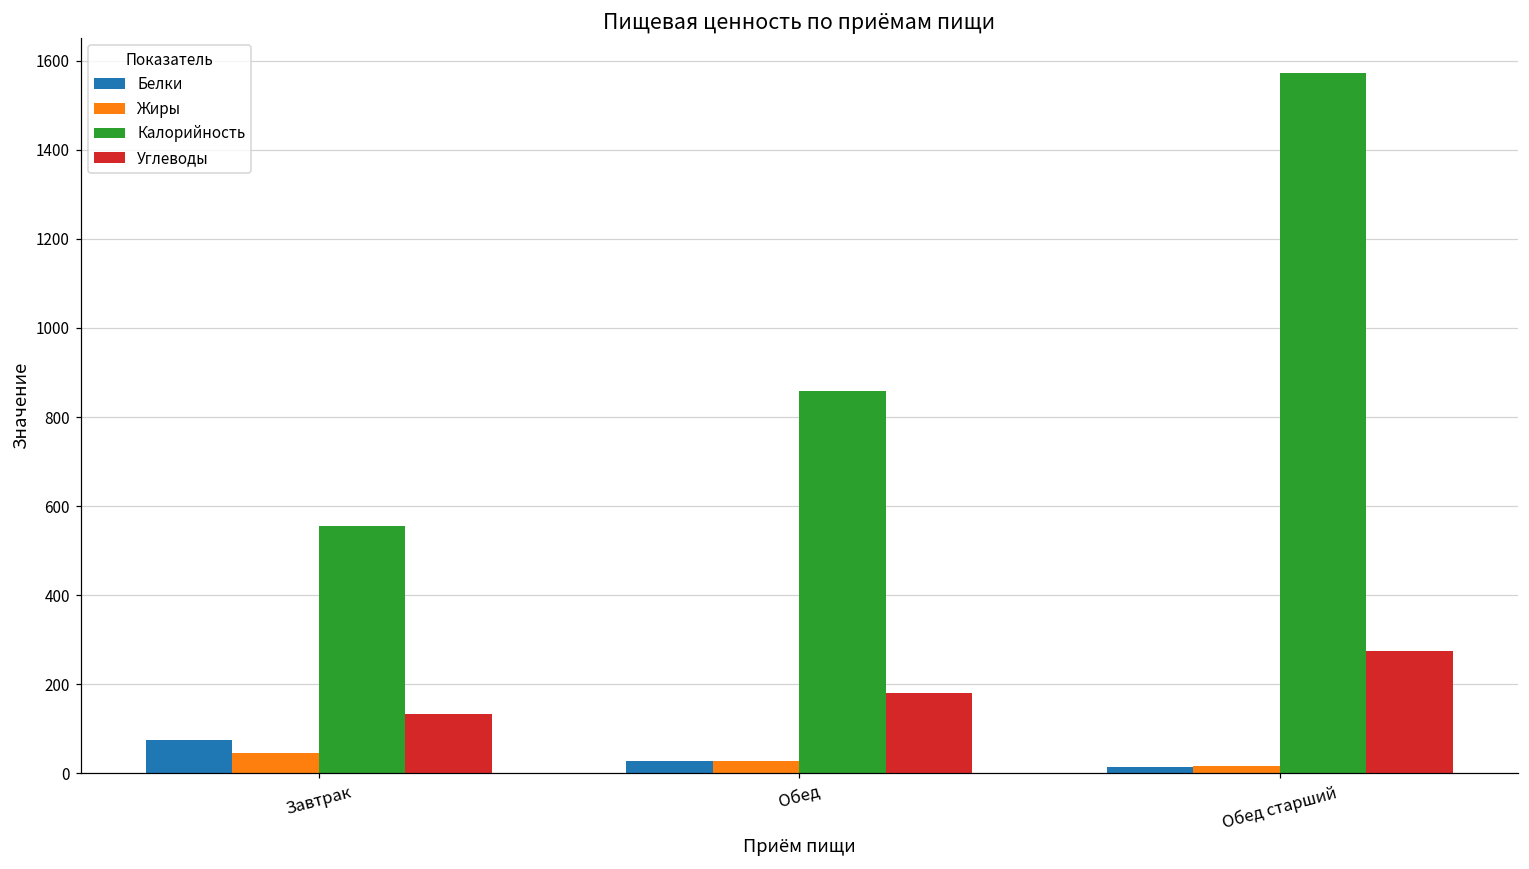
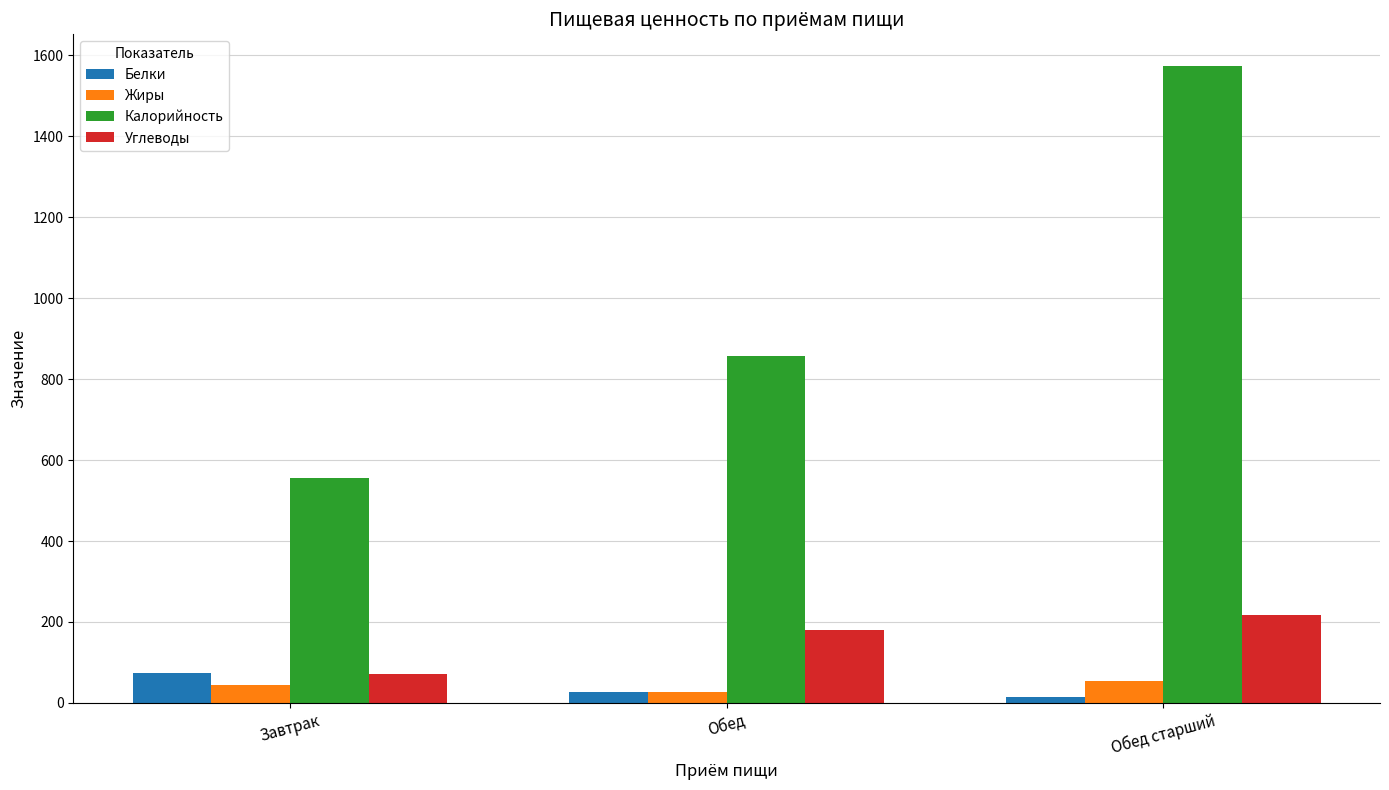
Углеводы, Завтрак: 130 -> 70
Жиры, Обед старший: 20 -> 50
Углеводы, Обед старший: 280 -> 220
